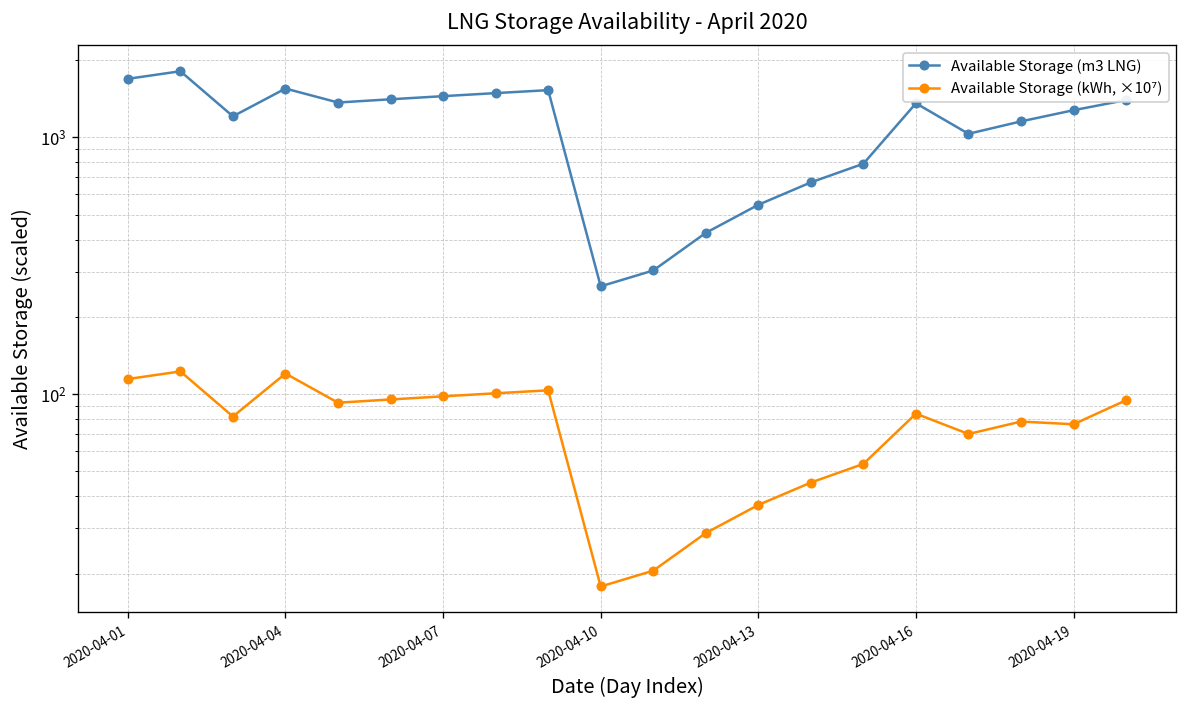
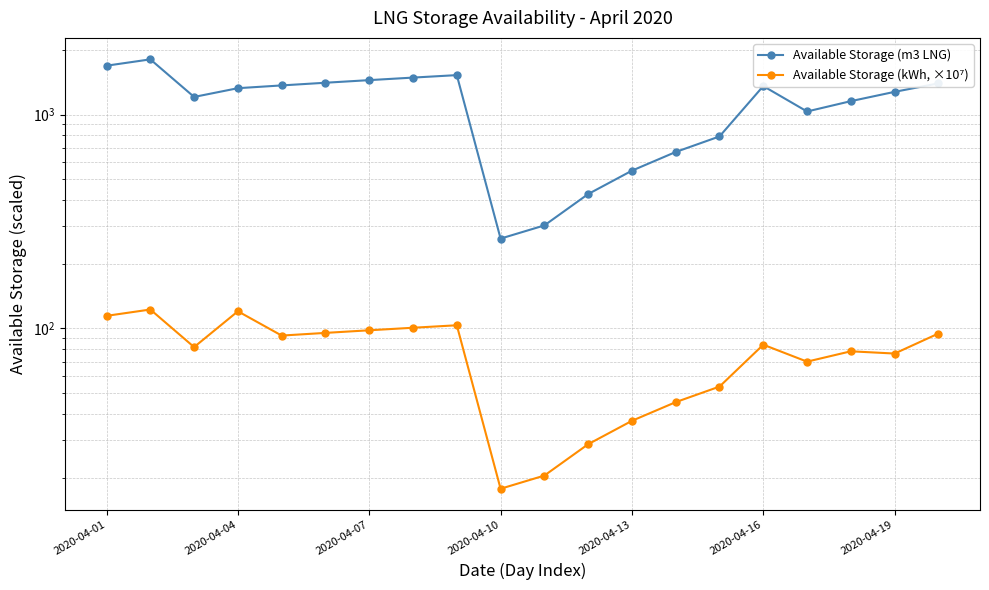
Available Storage (m3 LNG), 2020-04-04: 1600 -> 1300
